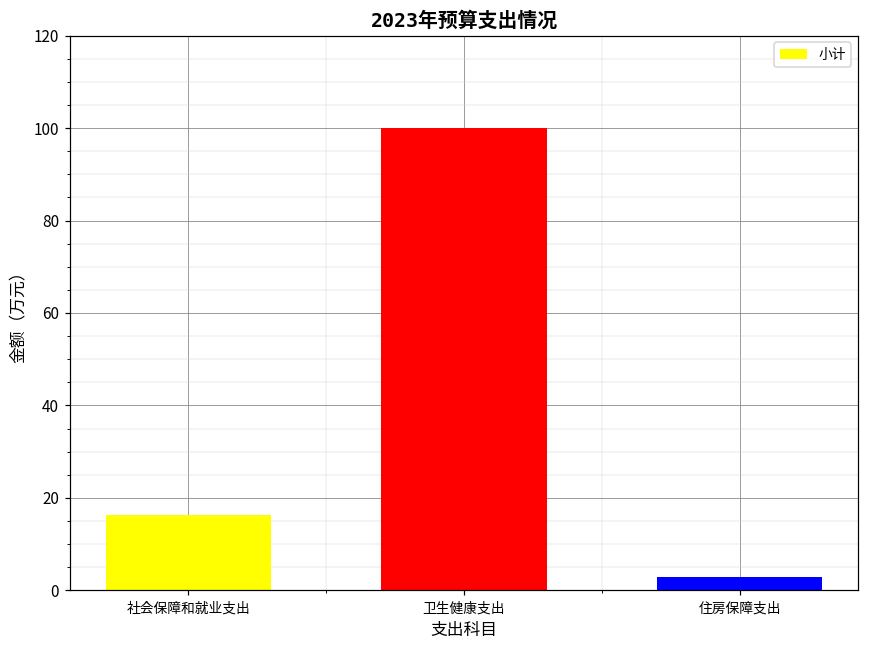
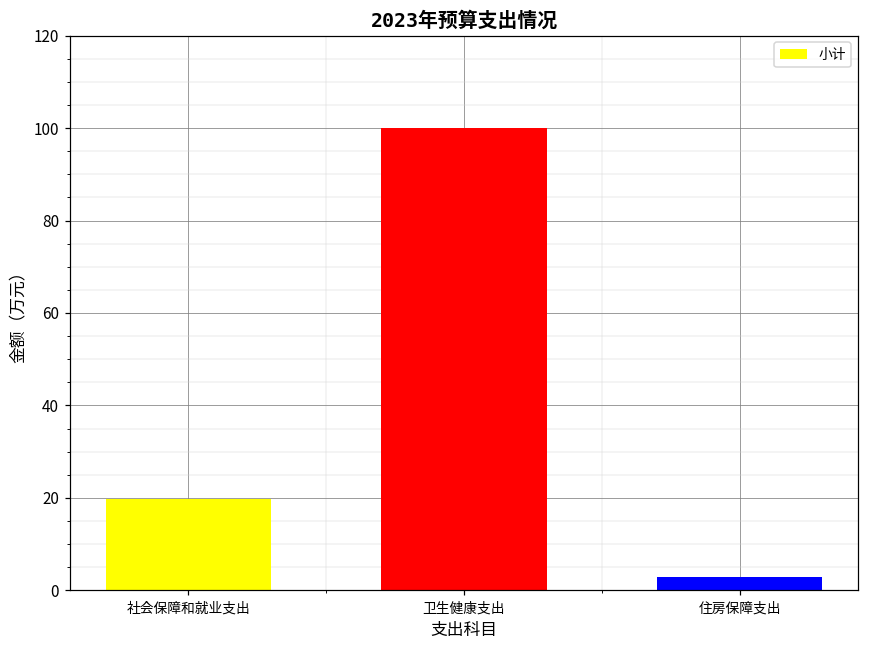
社会保障和就业支出: 16 -> 20
